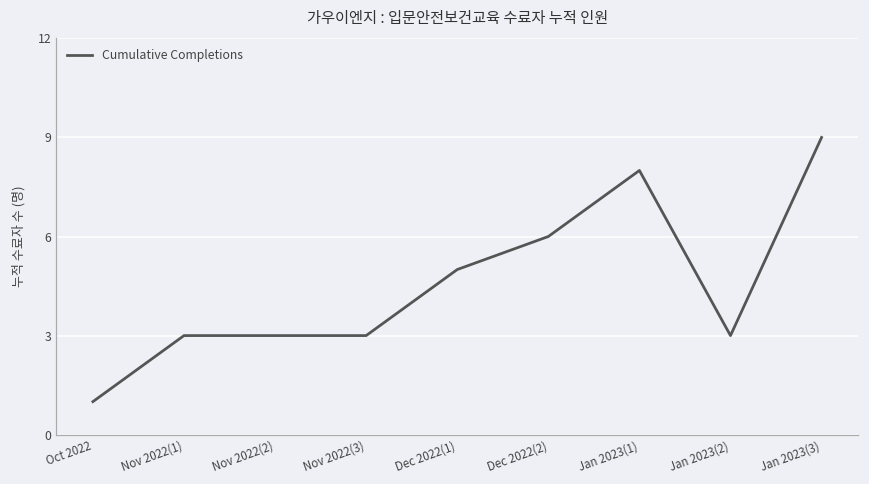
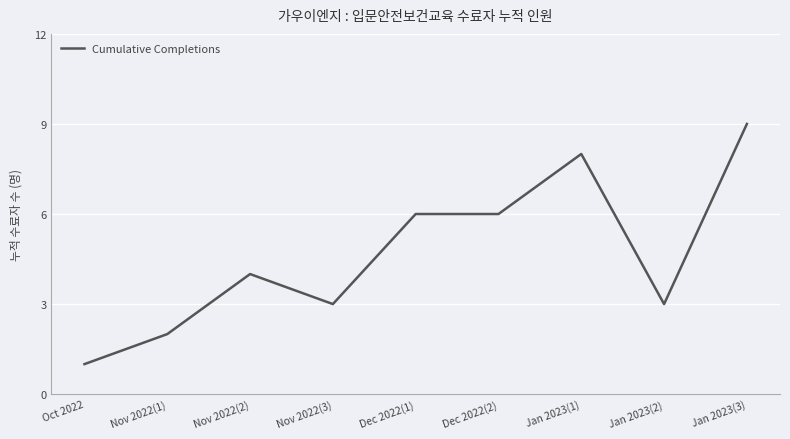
Nov 2022(1): 3 -> 2
Nov 2022(2): 3 -> 4
Dec 2022(1): 5 -> 6
